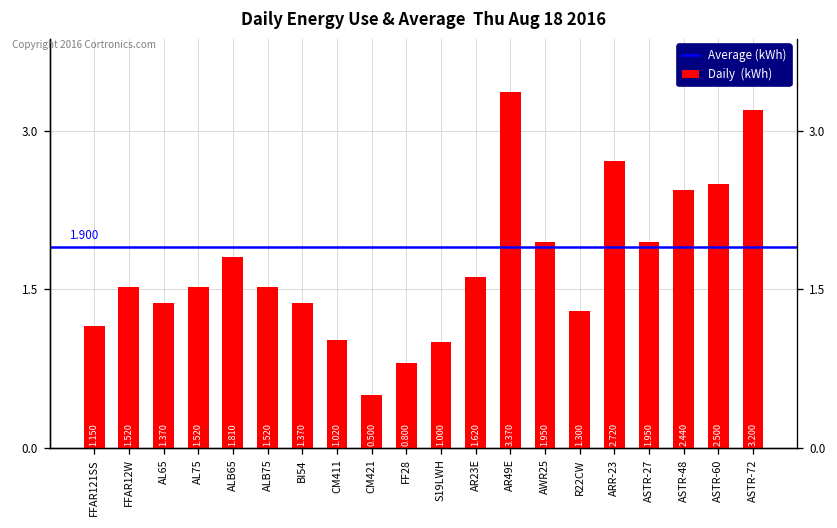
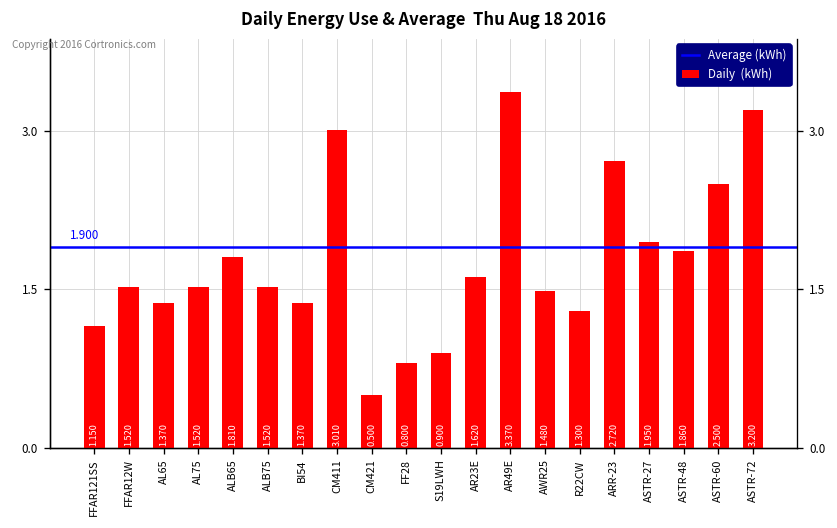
CM411: 1.020 -> 3.010
S19LWH: 1.000 -> 0.900
AWR25: 1.950 -> 1.480
ASTR-48: 2.440 -> 1.860
